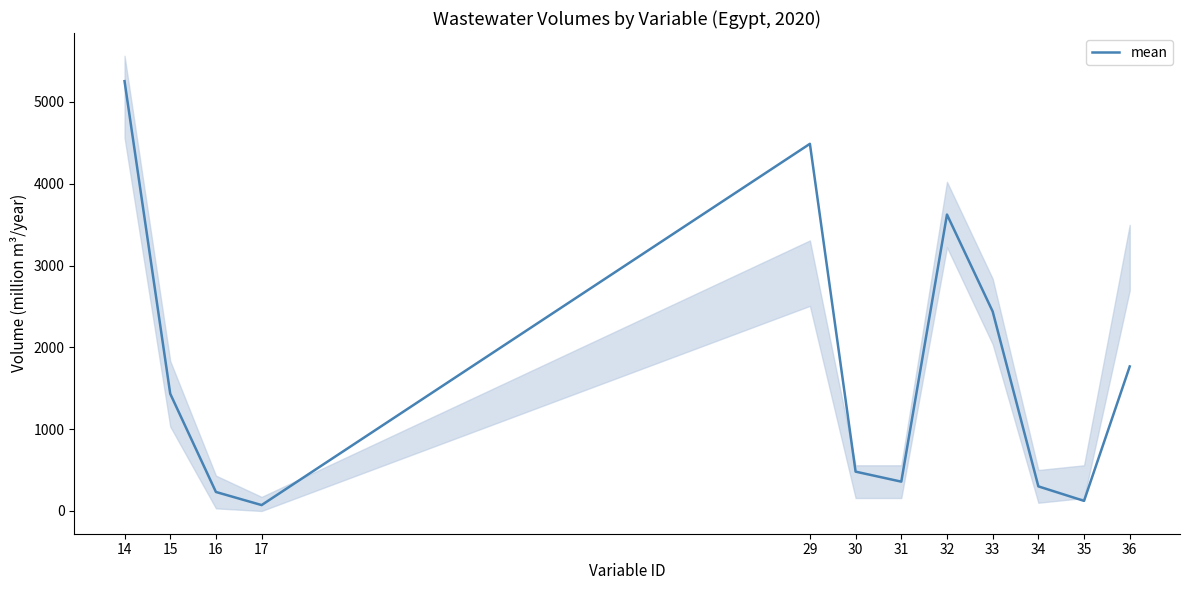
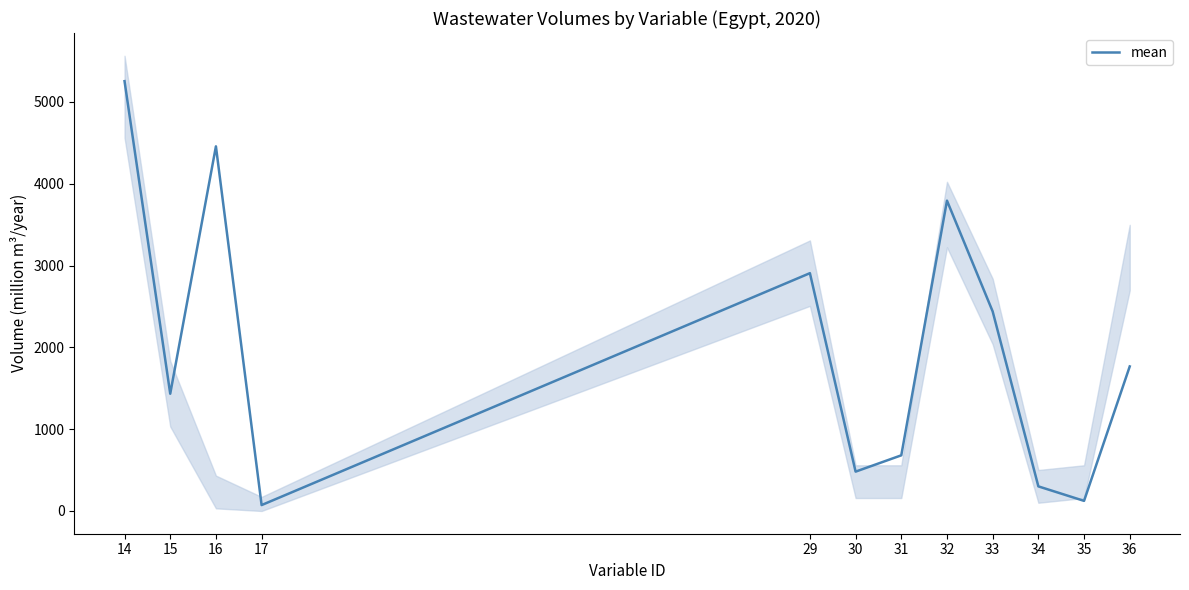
mean, 16: 200 -> 4500
mean, 29: 4500 -> 2900
mean, 31: 400 -> 700
mean, 32: 3600 -> 3800
